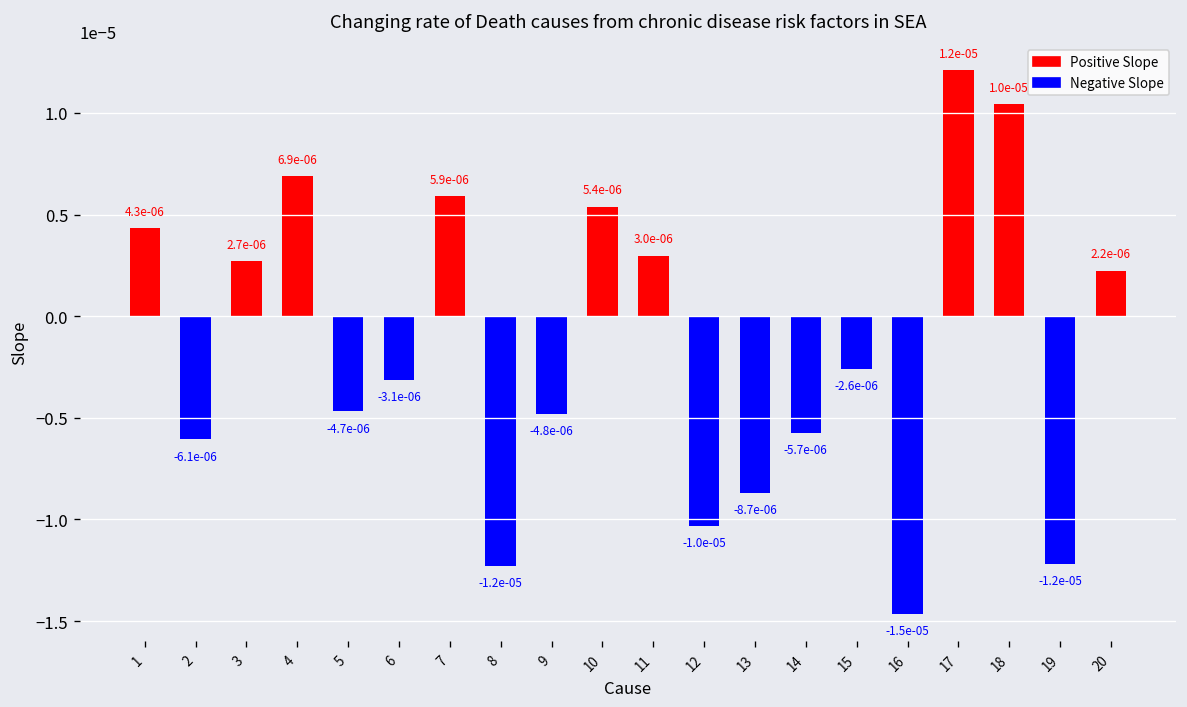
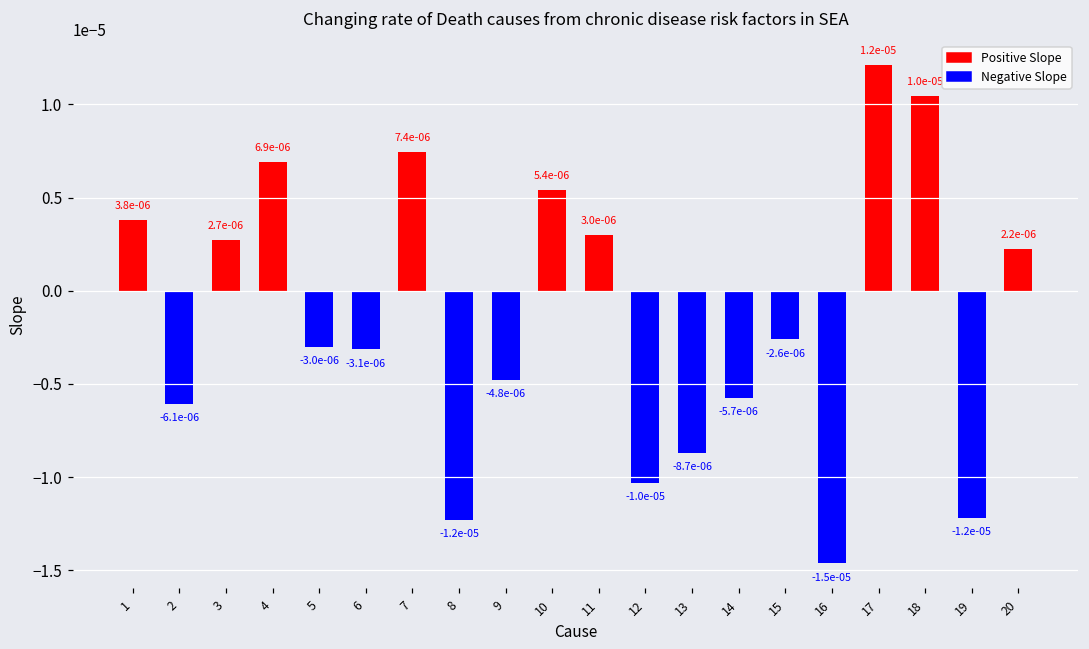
1: 4.3e-06 -> 3.8e-06
5: -4.7e-06 -> -3.0e-06
7: 5.9e-06 -> 7.4e-06
